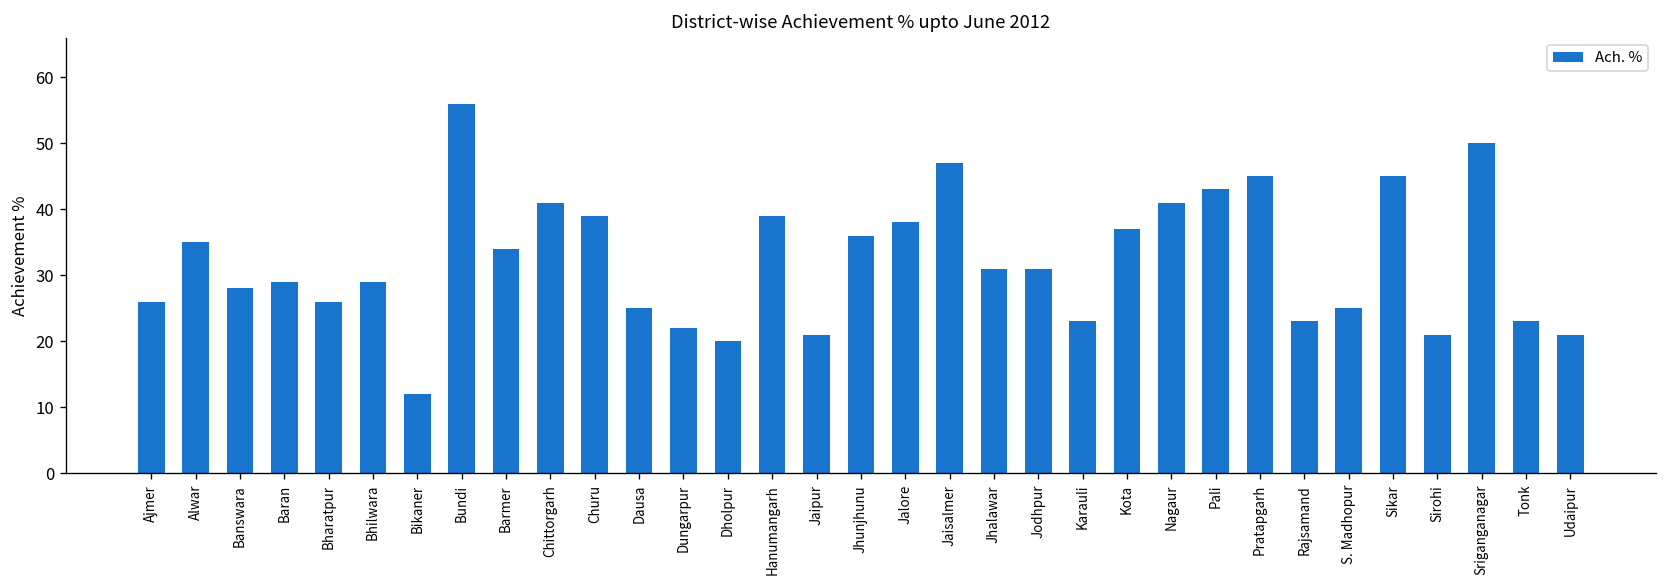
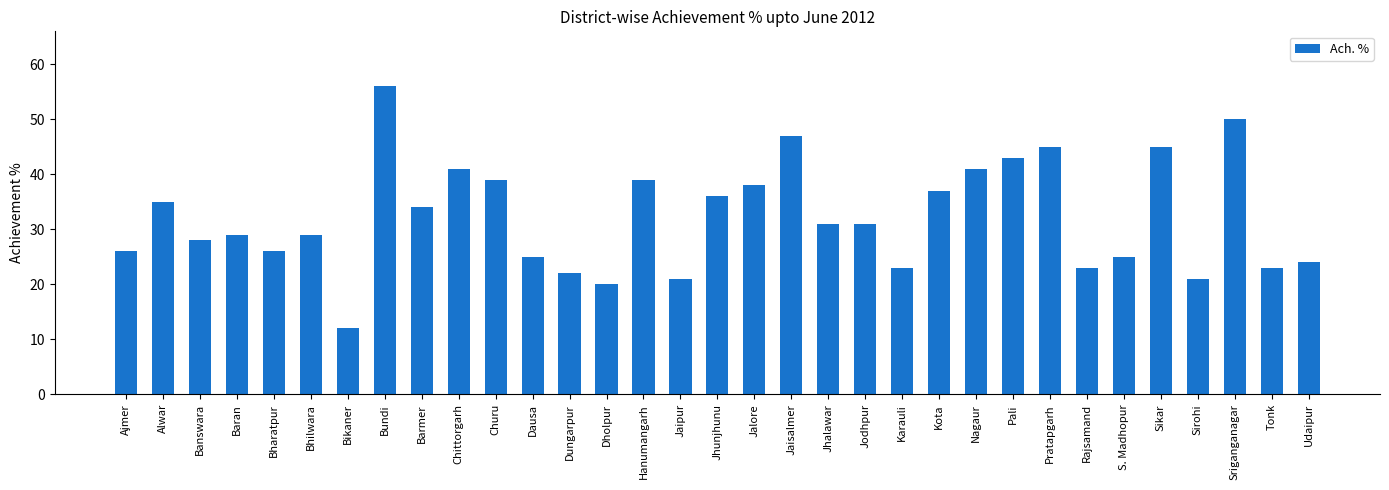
Udaipur: 21 -> 24
